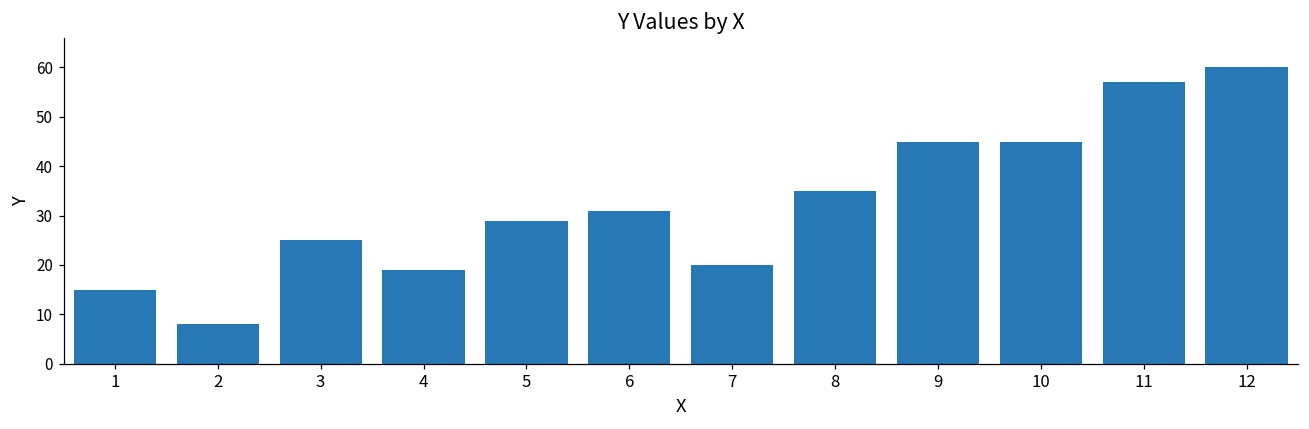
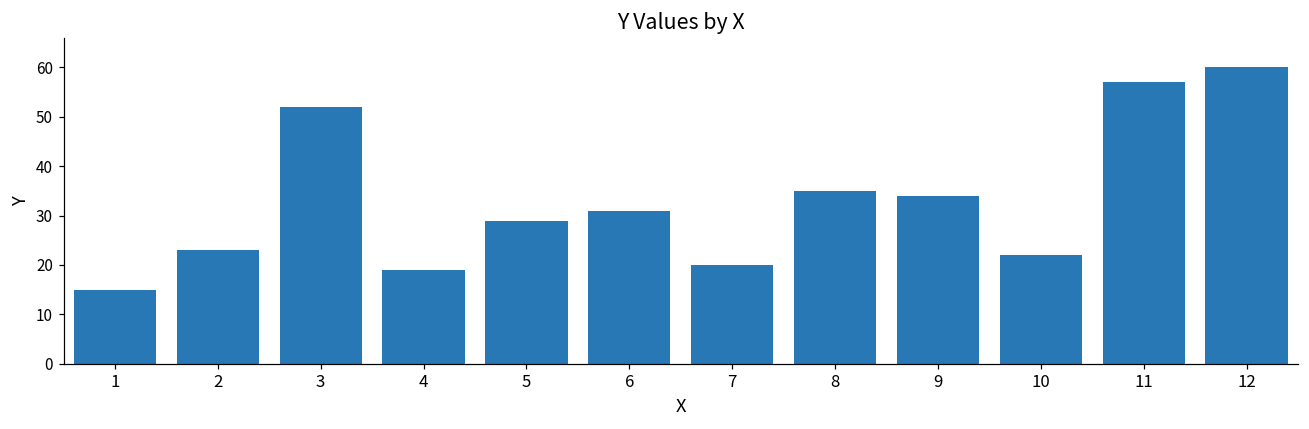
2: 8 -> 23
3: 25 -> 52
9: 45 -> 34
10: 45 -> 22
